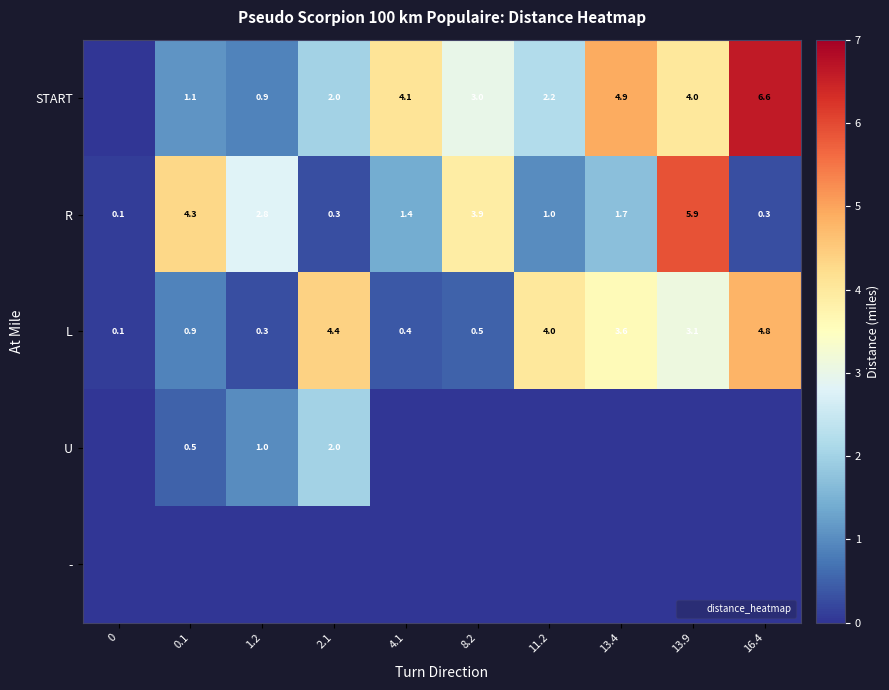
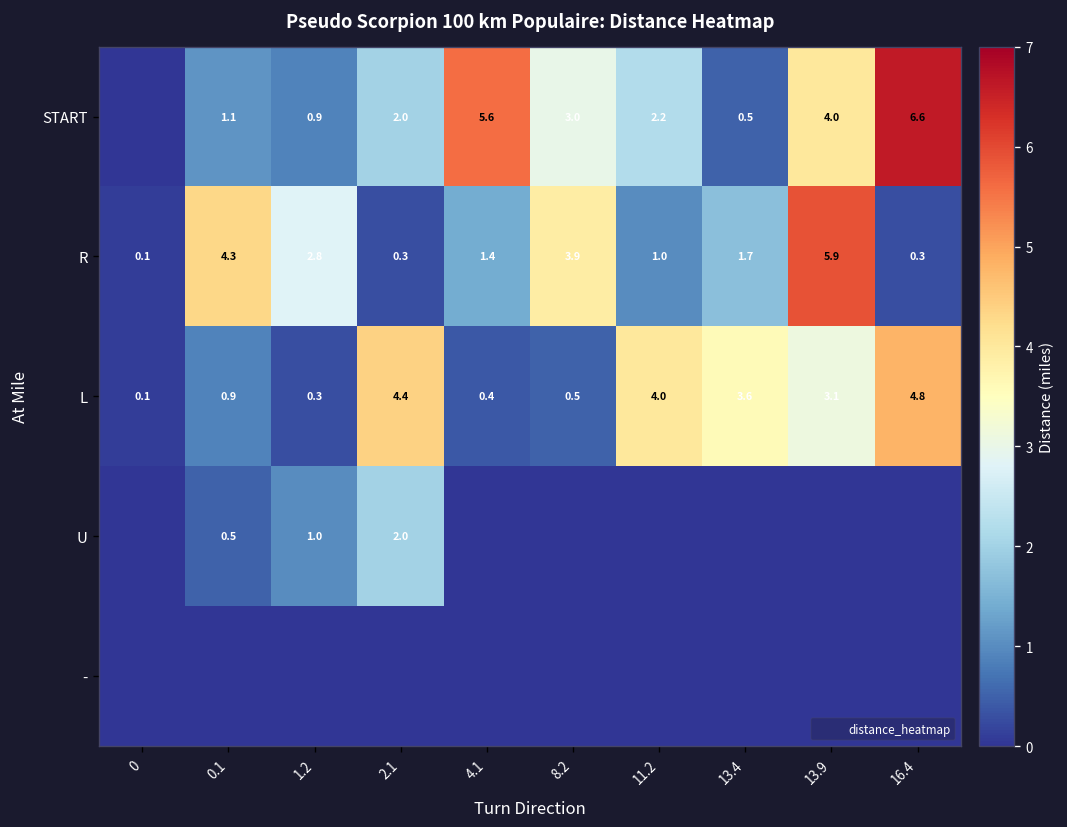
START, 4.1: 4.1 -> 5.6
START, 13.4: 4.9 -> 0.5
